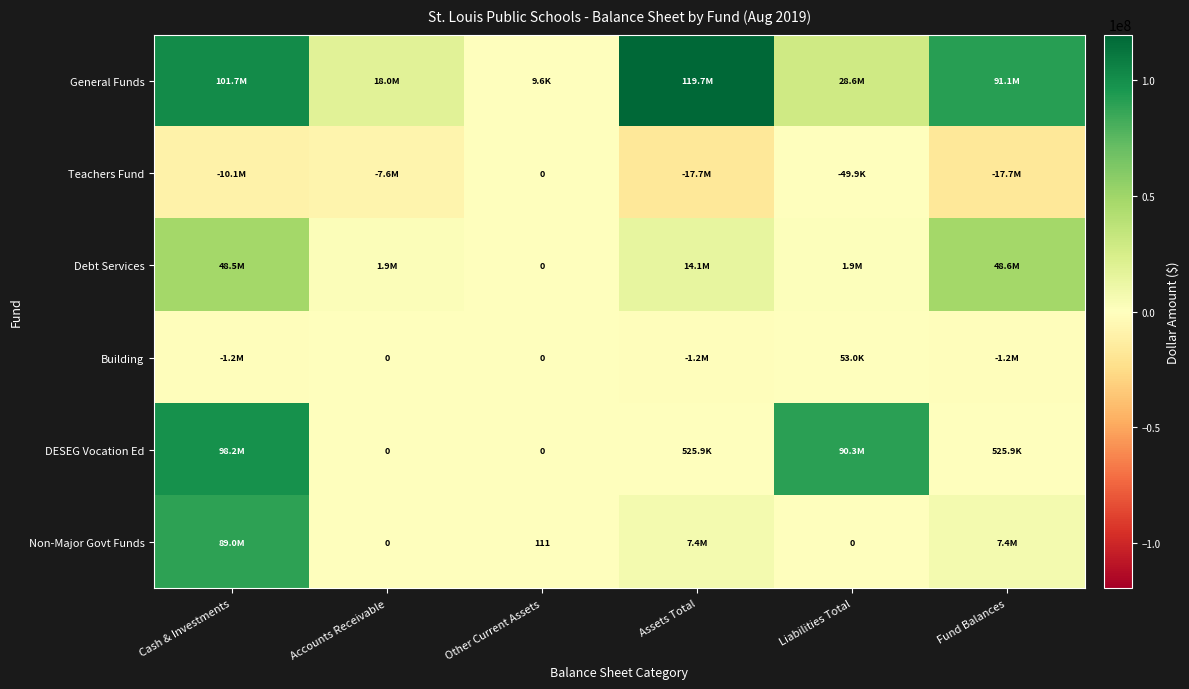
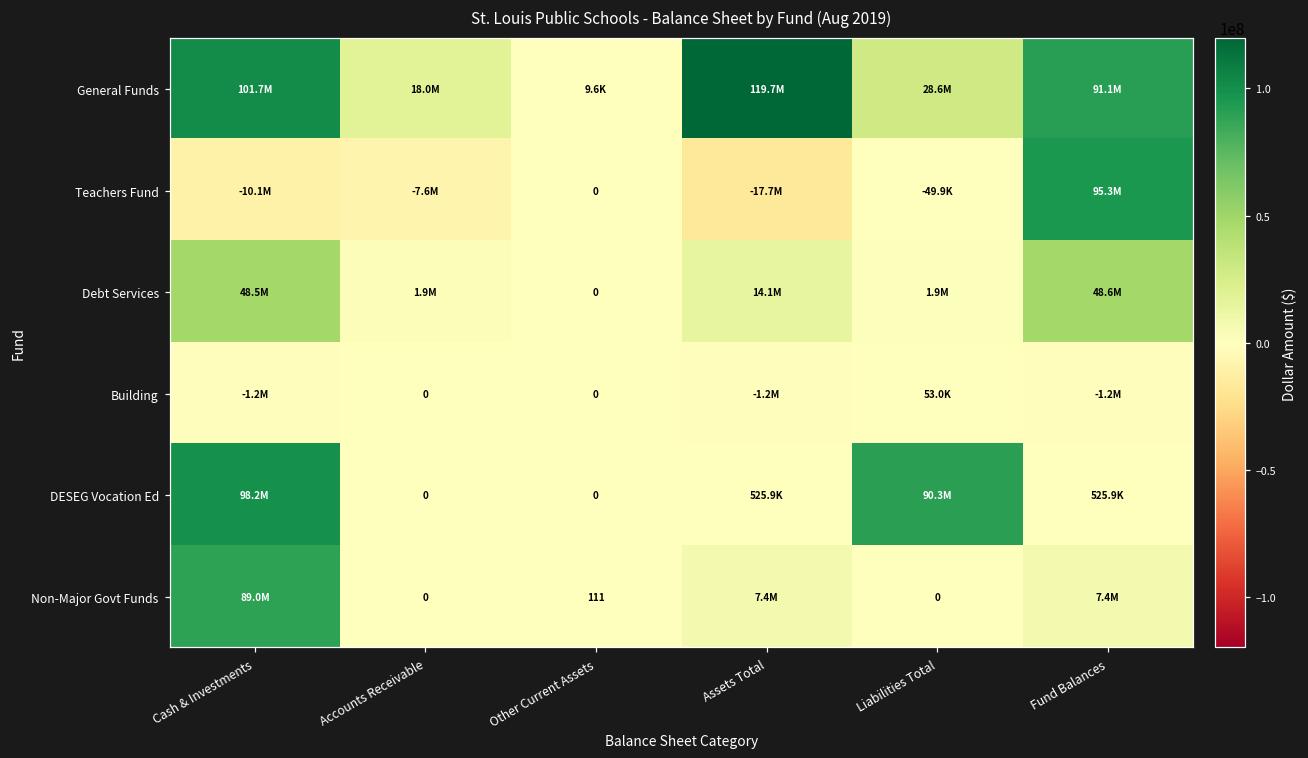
Teachers Fund, Fund Balances: -17.7M -> 95.3M
